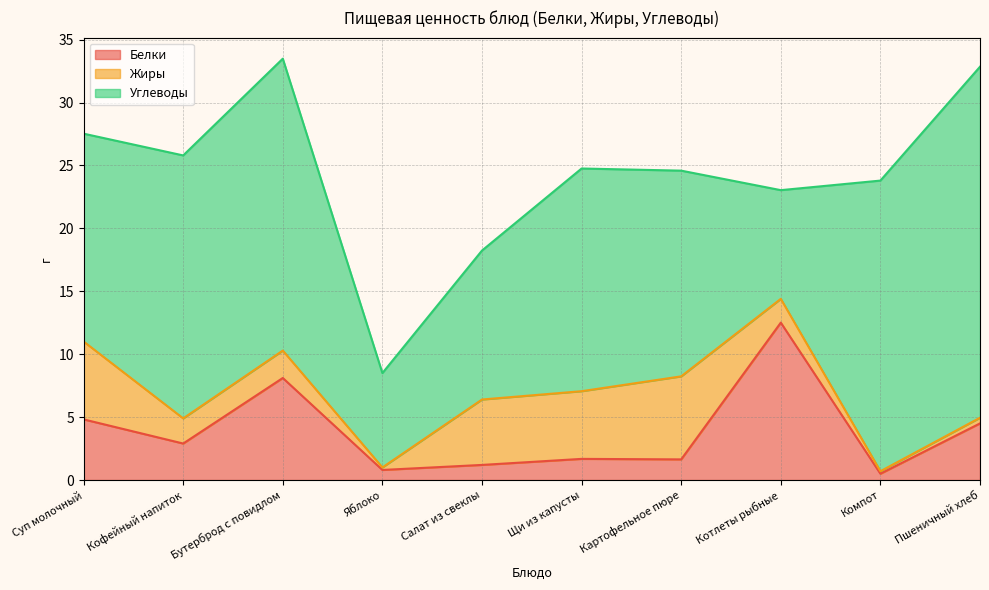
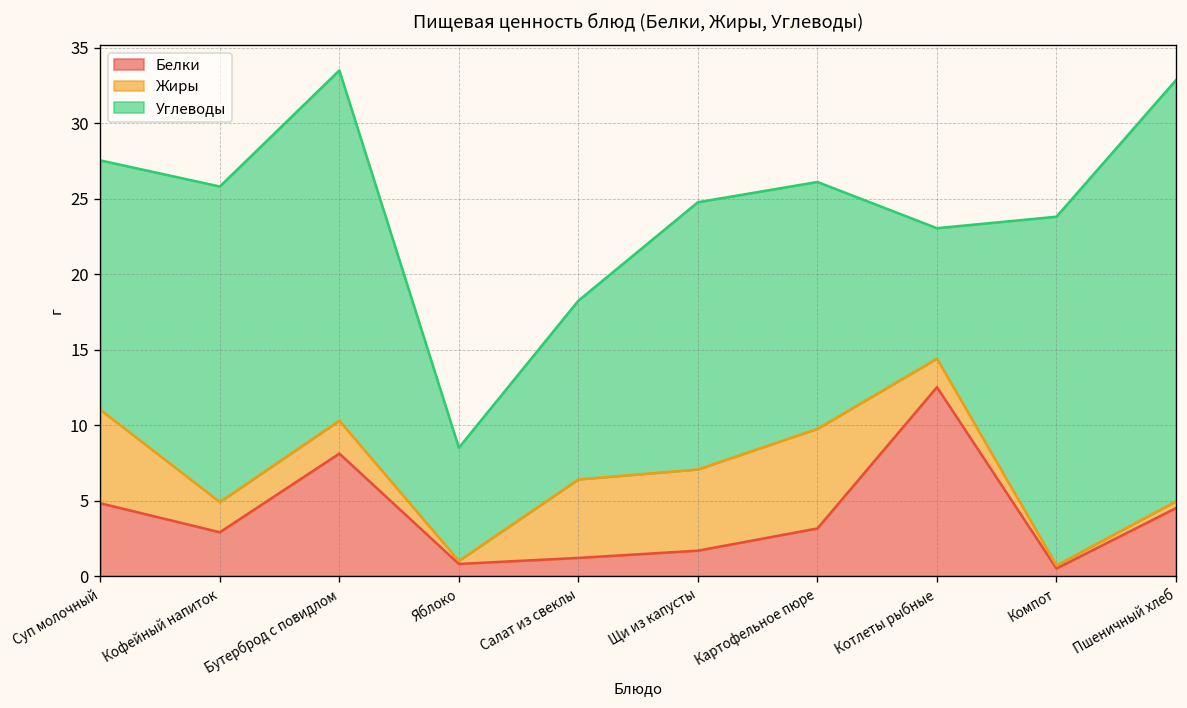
Белки, Картофельное пюре: 1.6 -> 3.2
